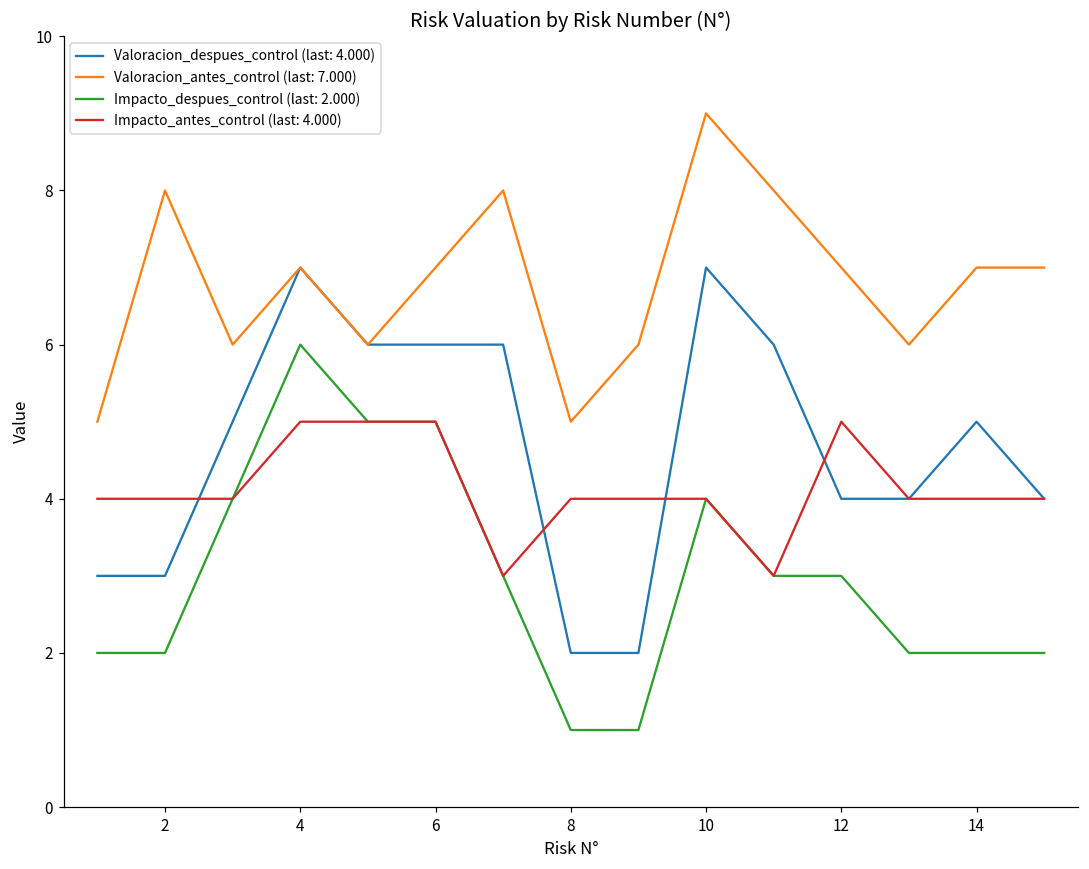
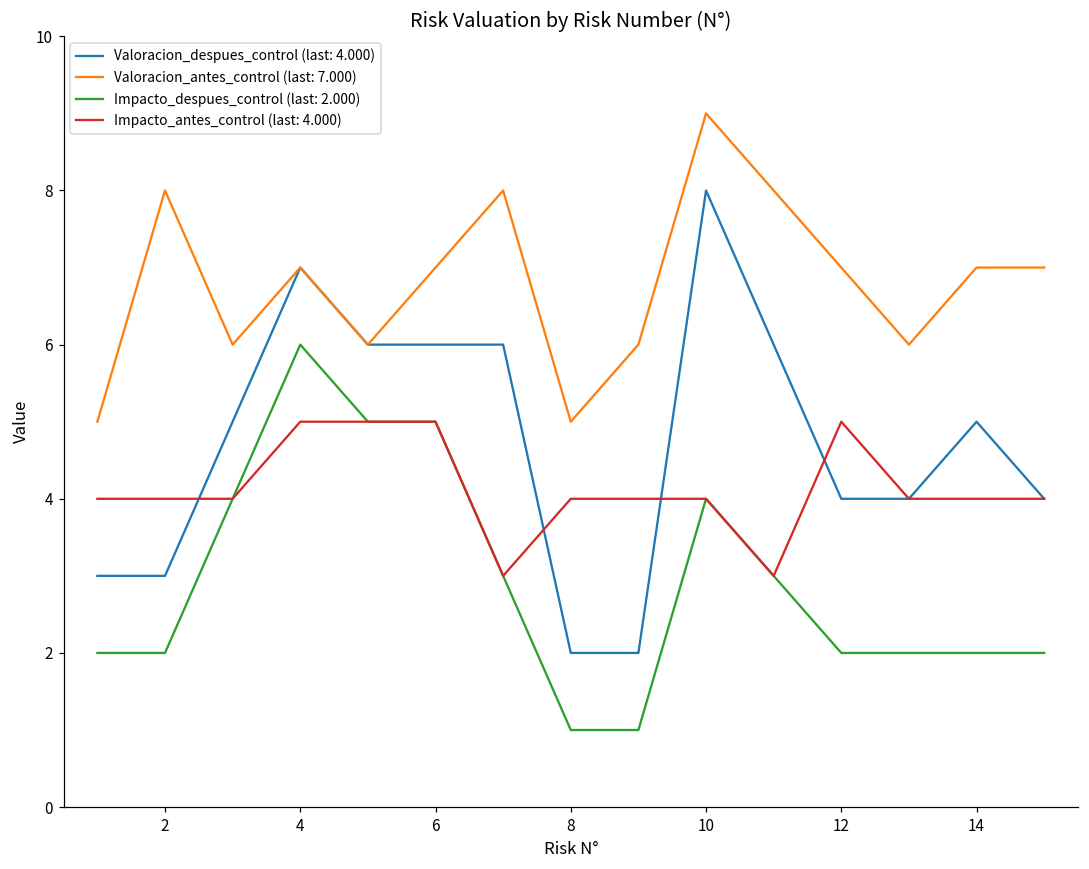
Valoracion_despues_control (last: 4.000), 10: 7 -> 8
Impacto_despues_control (last: 2.000), 12: 3 -> 2
